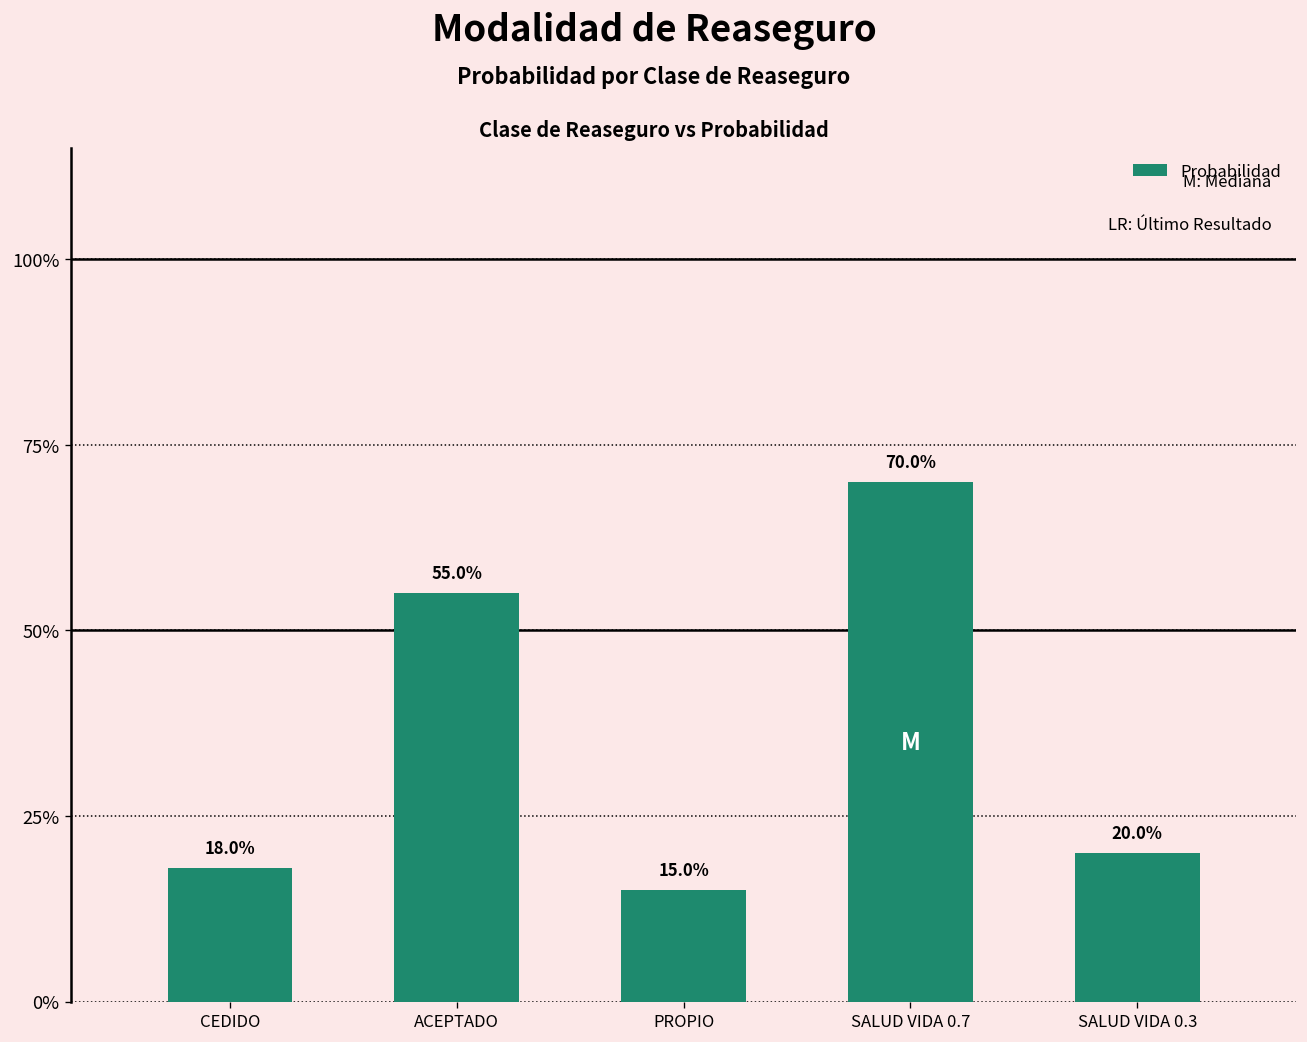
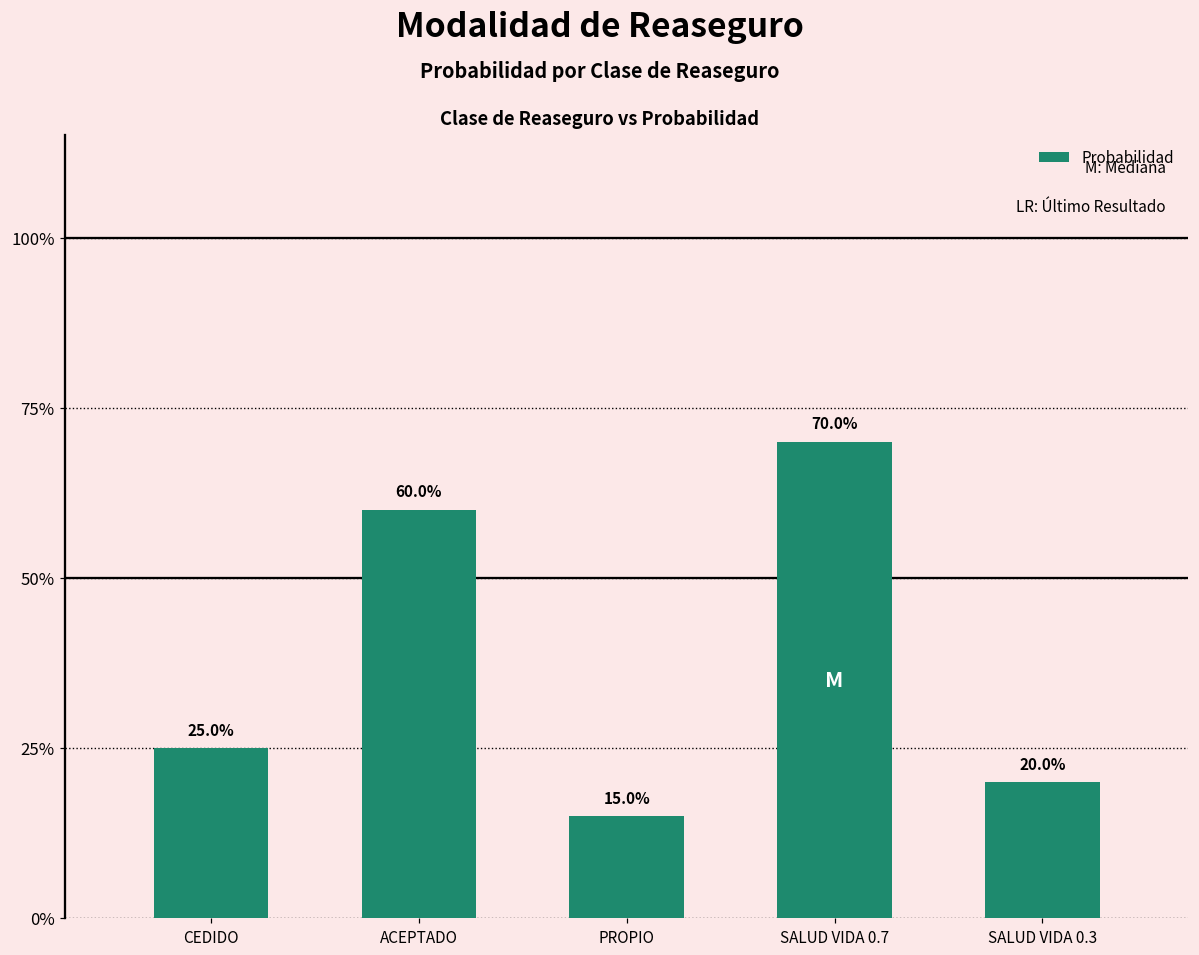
CEDIDO: 18.0% -> 25.0%
ACEPTADO: 55.0% -> 60.0%
